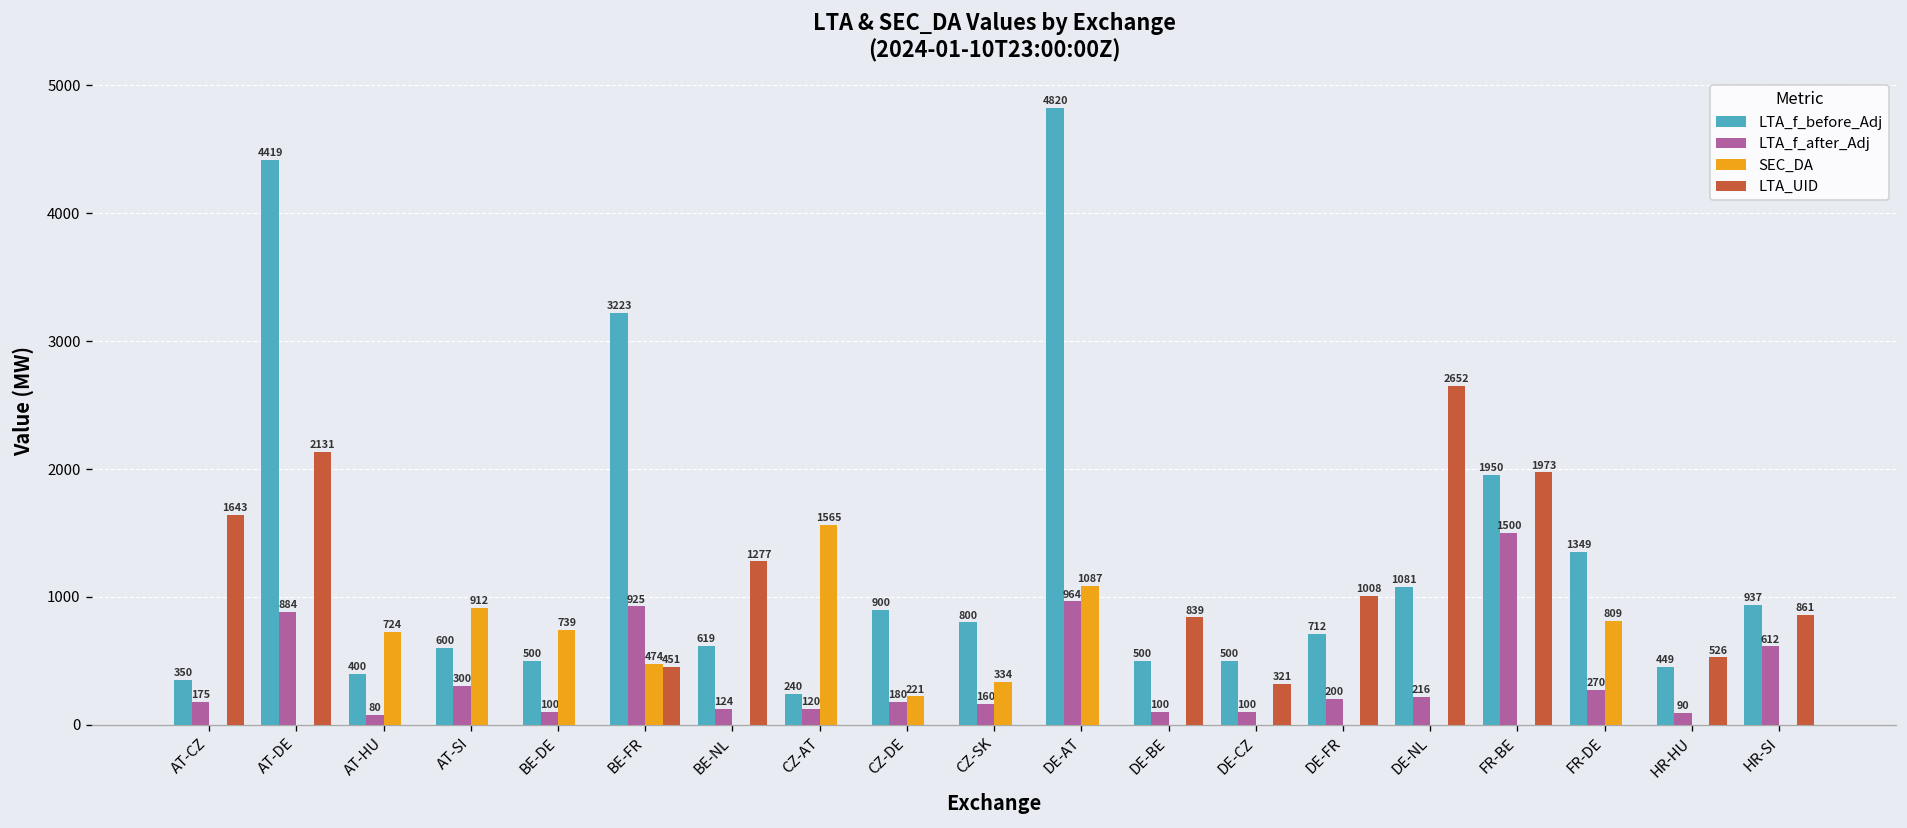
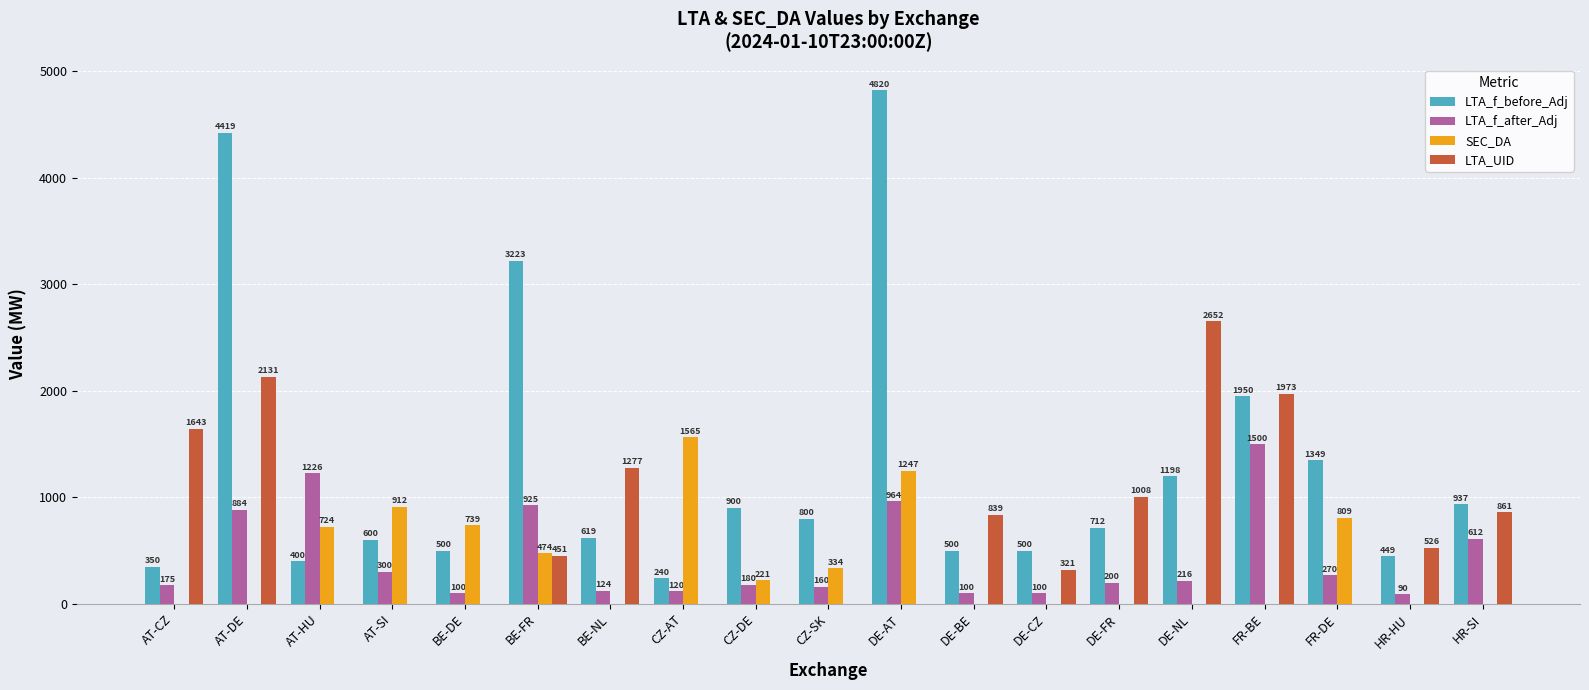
LTA_f_after_Adj, AT-HU: 80 -> 1226
SEC_DA, DE-AT: 1087 -> 1247
LTA_f_before_Adj, DE-NL: 1081 -> 1198
